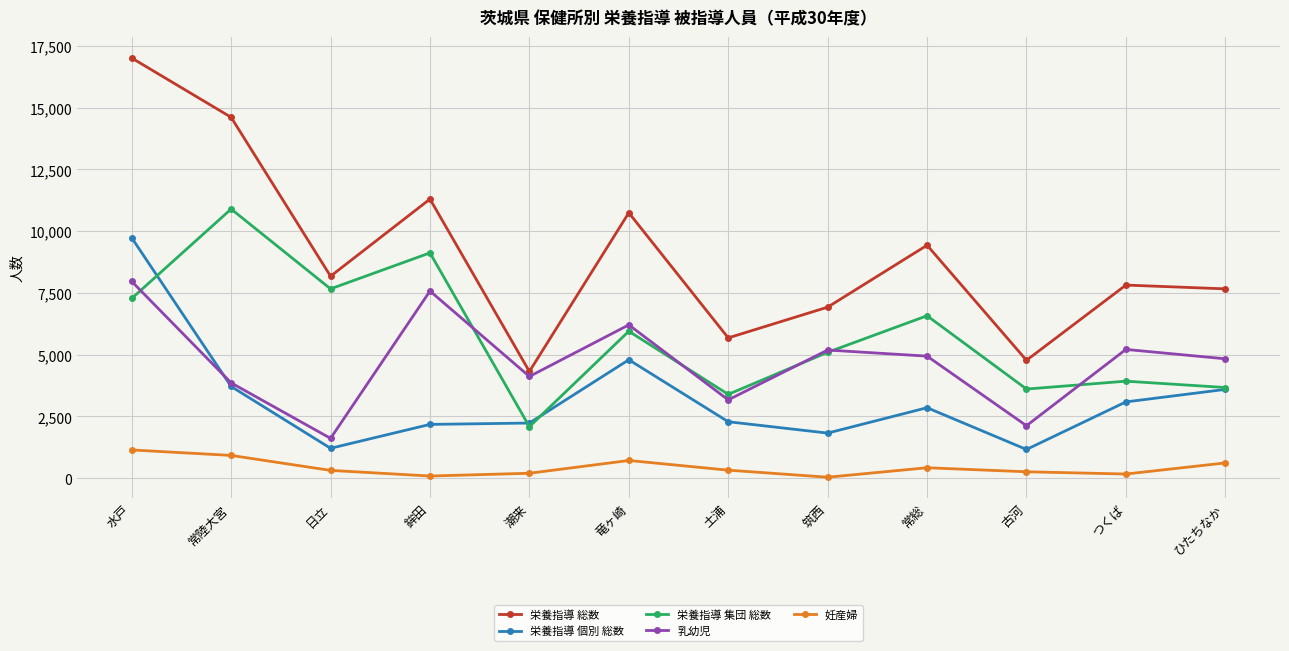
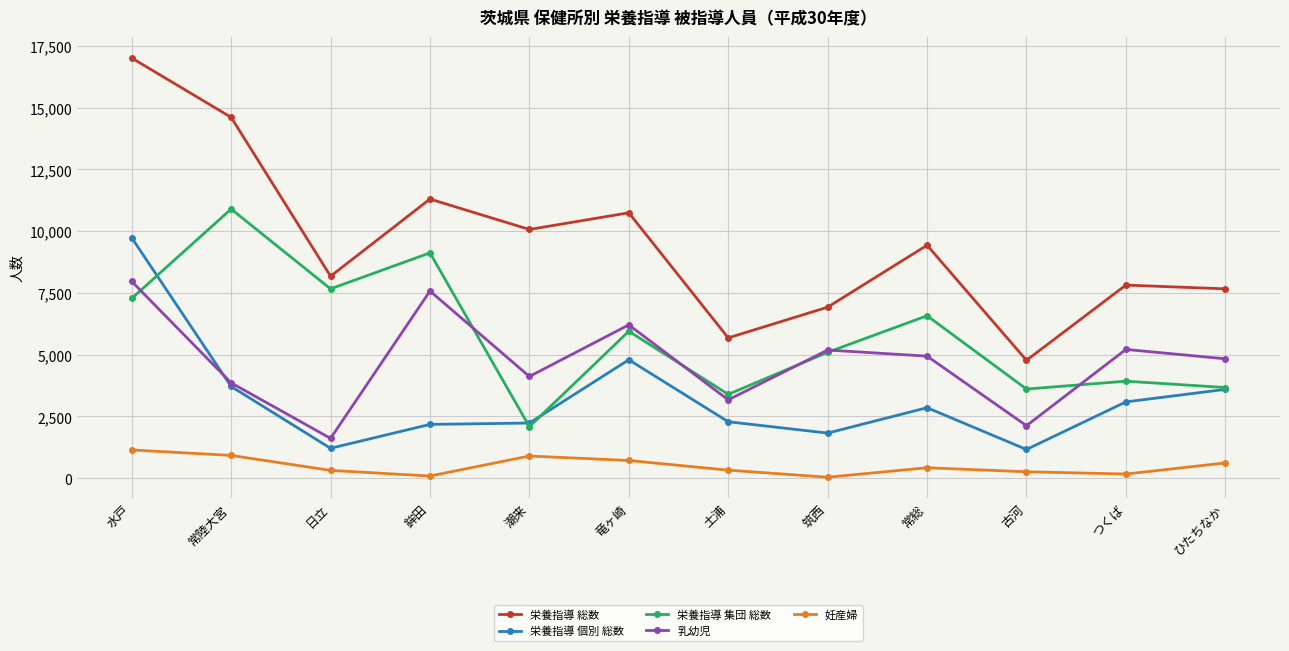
栄養指導 総数, 潮来: 4,300 -> 10,100
妊産婦, 潮来: 200 -> 900
